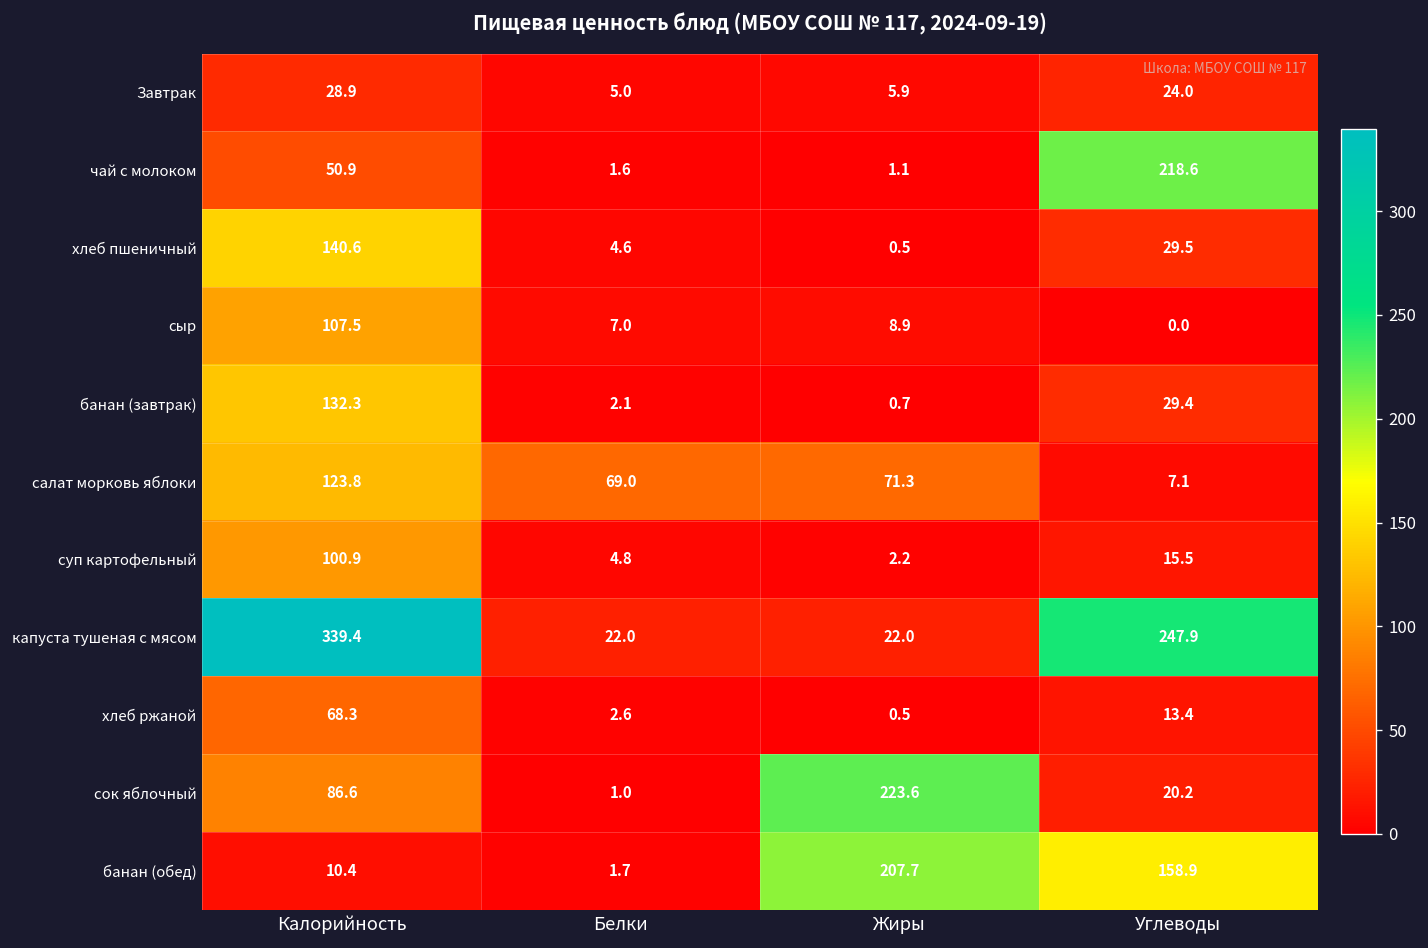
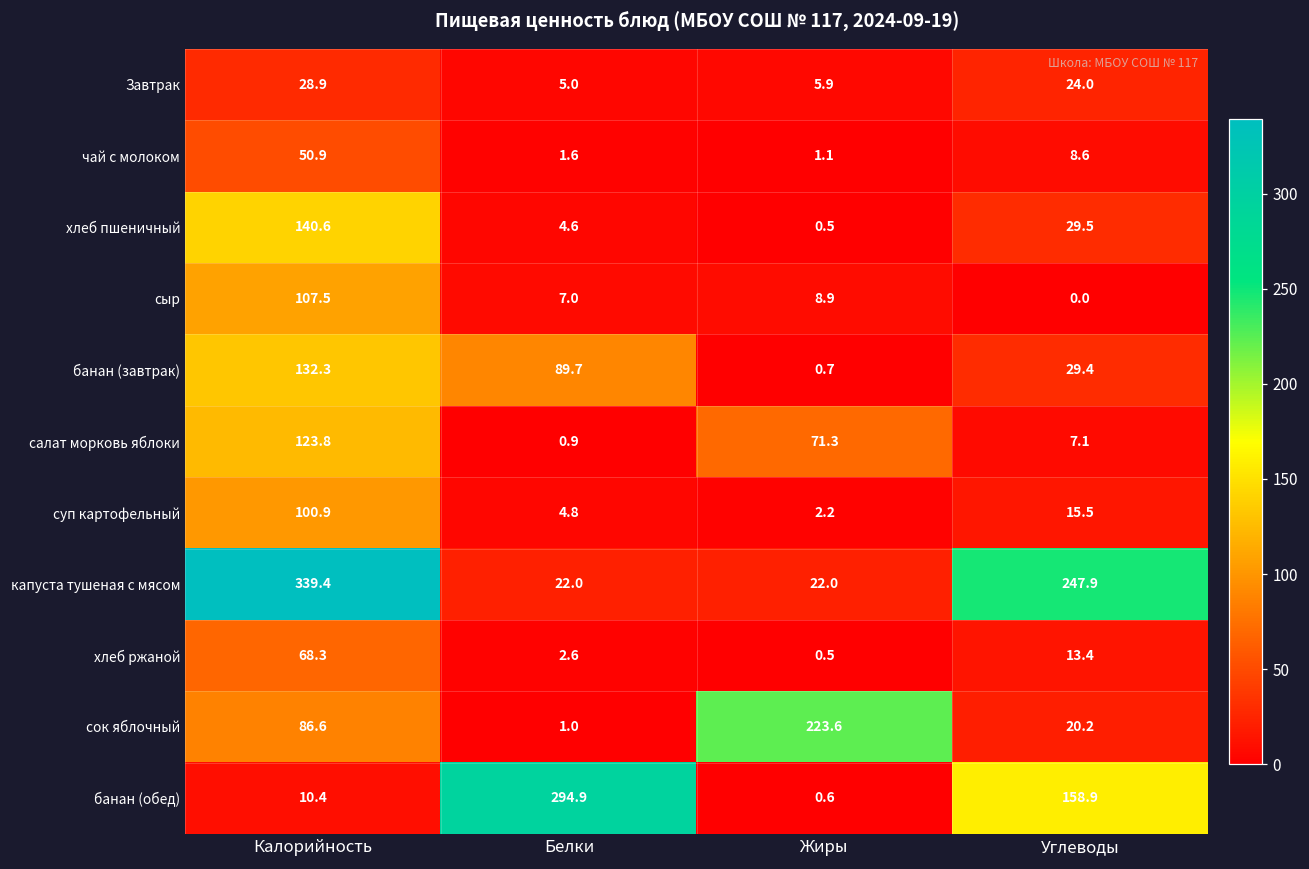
чай с молоком, Углеводы: 218.6 -> 8.6
банан (завтрак), Белки: 2.1 -> 89.7
салат морковь яблоки, Белки: 69.0 -> 0.9
банан (обед), Белки: 1.7 -> 294.9
банан (обед), Жиры: 207.7 -> 0.6
